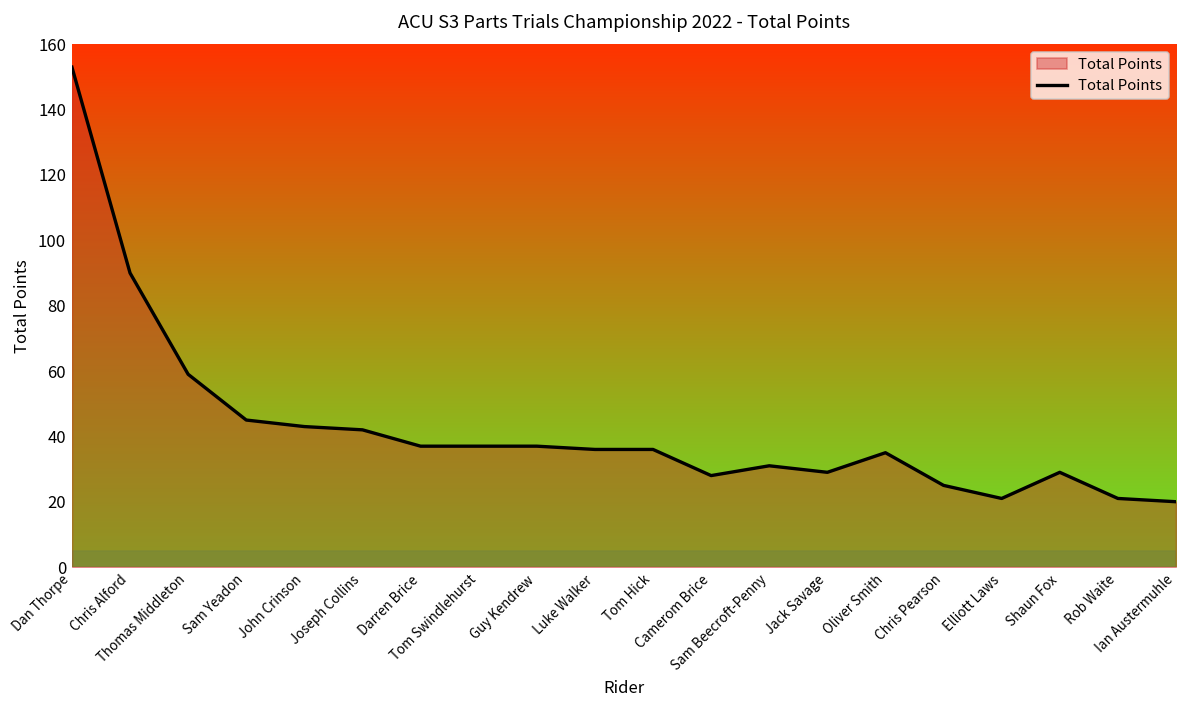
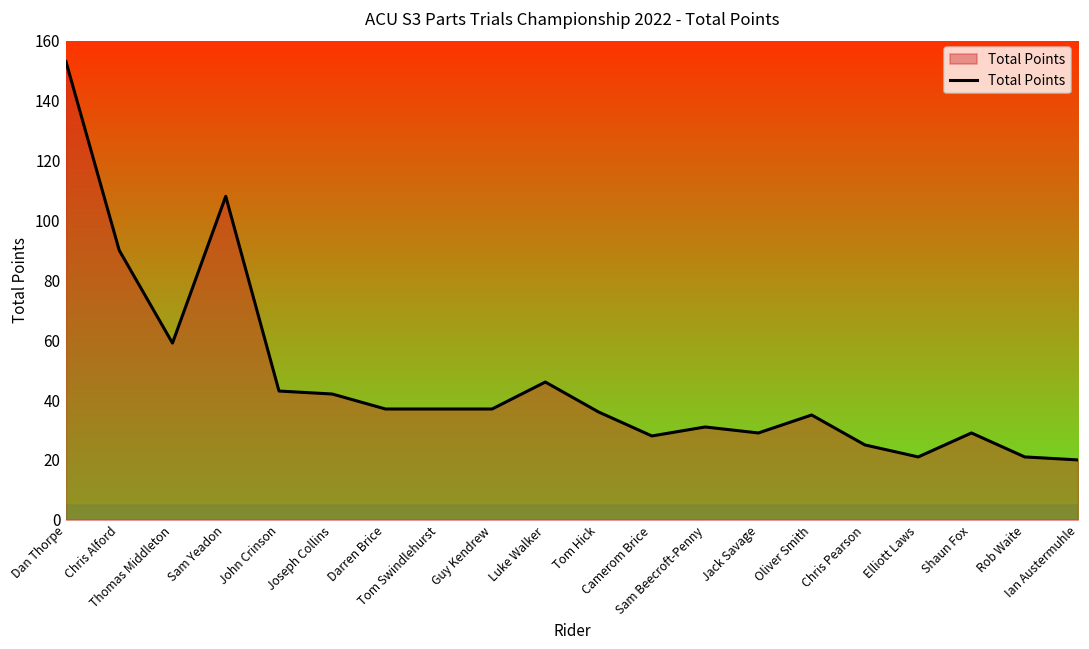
Sam Yeadon: 45 -> 108
Luke Walker: 36 -> 46
